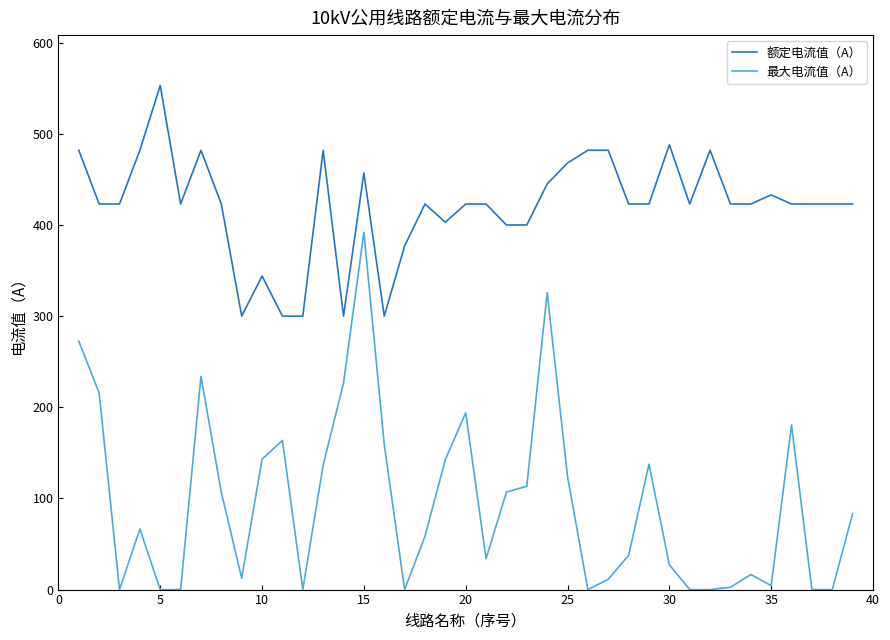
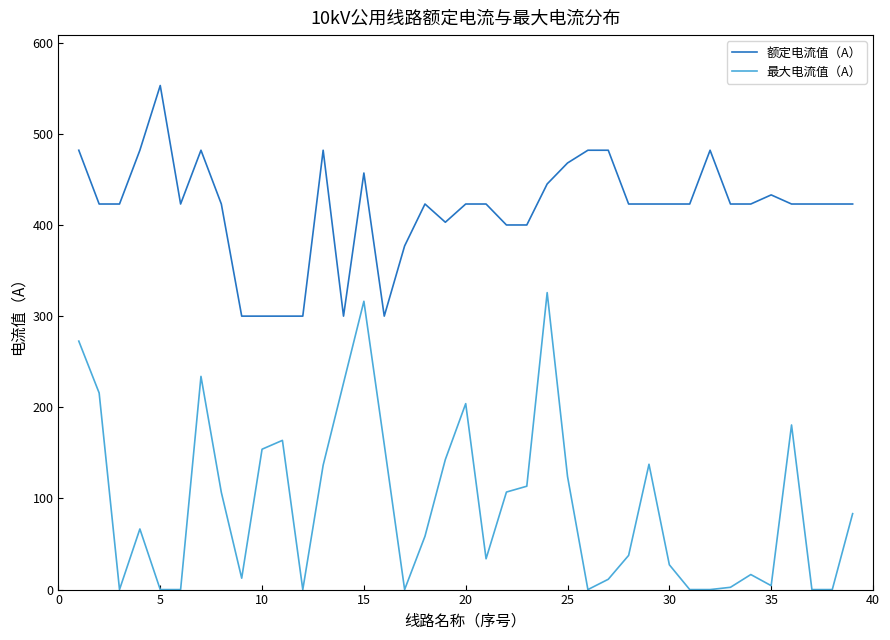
额定电流值（A）, 10: 340 -> 300
最大电流值（A）, 10: 140 -> 150
最大电流值（A）, 15: 390 -> 320
最大电流值（A）, 20: 190 -> 200
额定电流值（A）, 30: 490 -> 420
